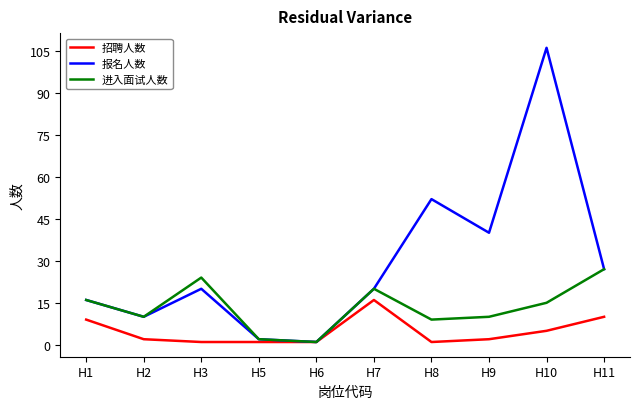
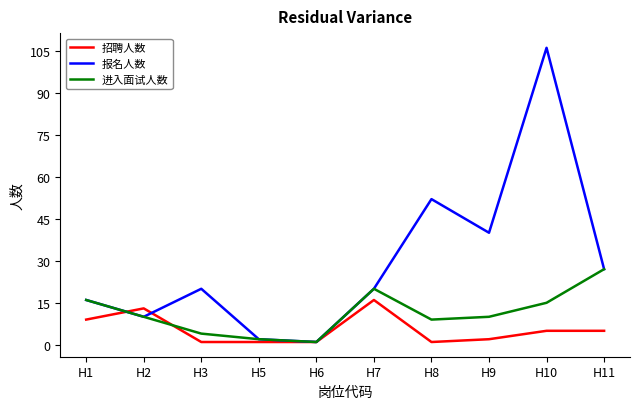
招聘人数, H2: 2 -> 13
进入面试人数, H3: 24 -> 4
招聘人数, H11: 10 -> 5
